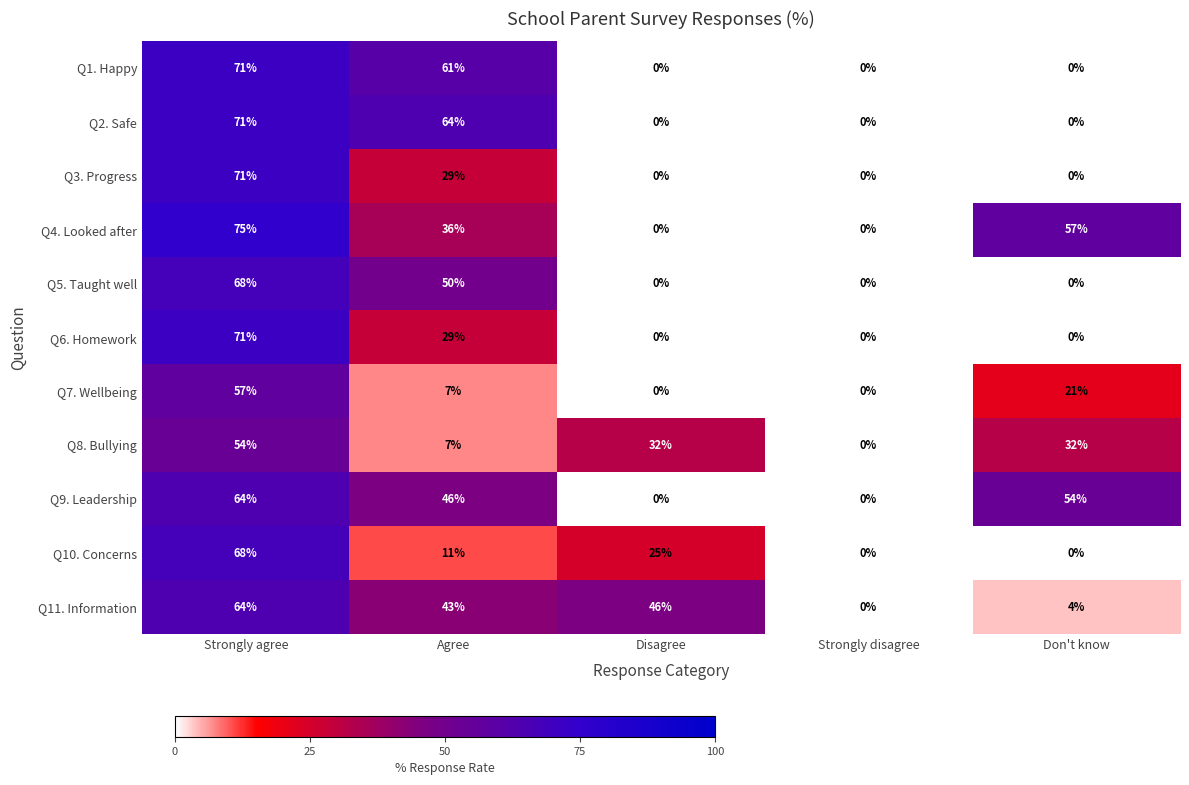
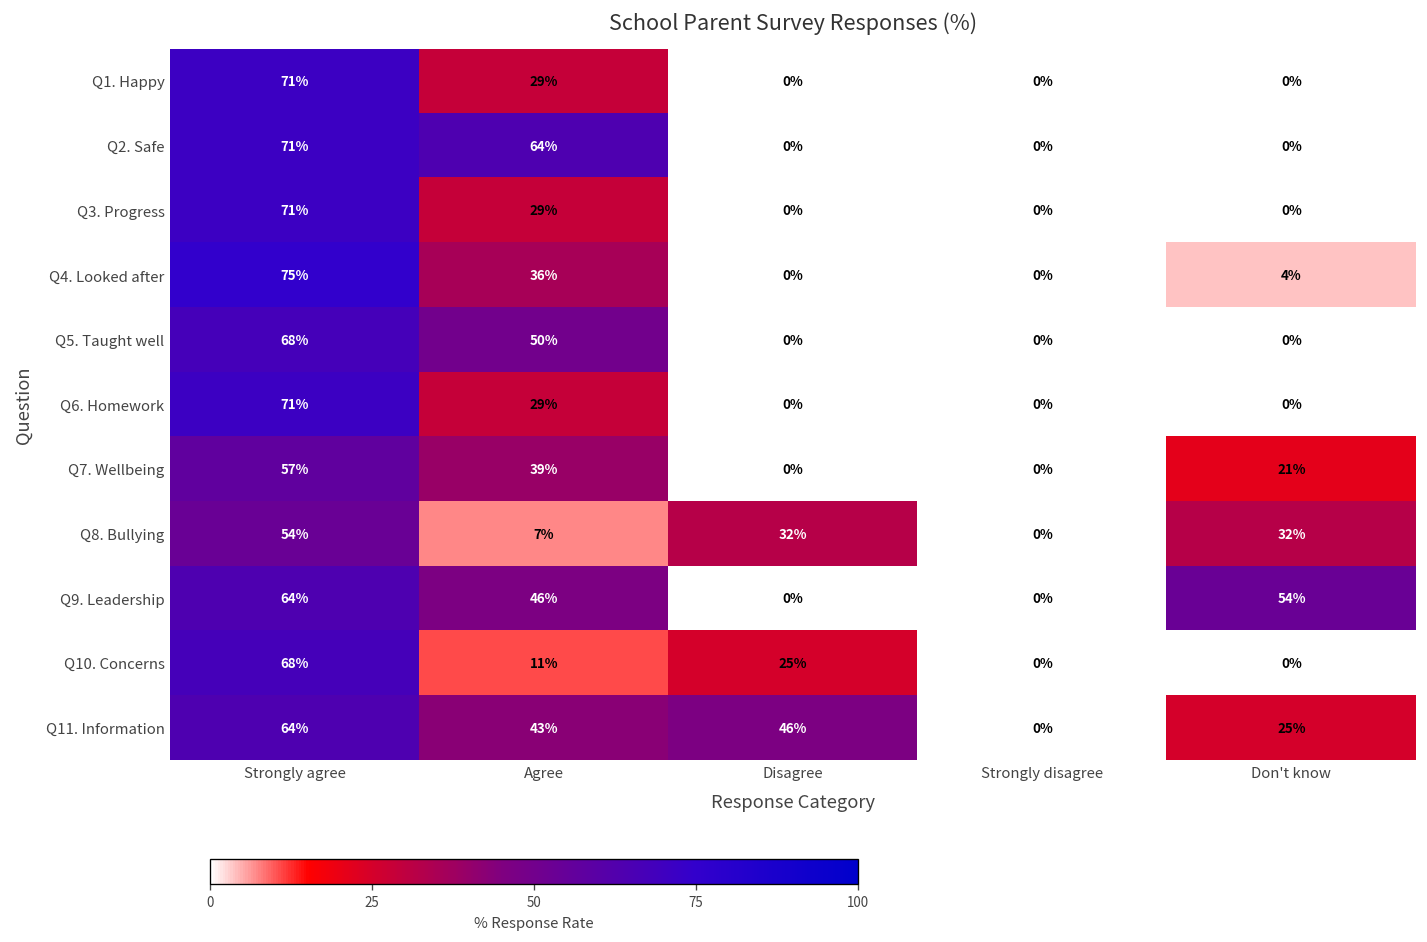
Q1. Happy, Agree: 61% -> 29%
Q4. Looked after, Don't know: 57% -> 4%
Q7. Wellbeing, Agree: 7% -> 39%
Q11. Information, Don't know: 4% -> 25%
